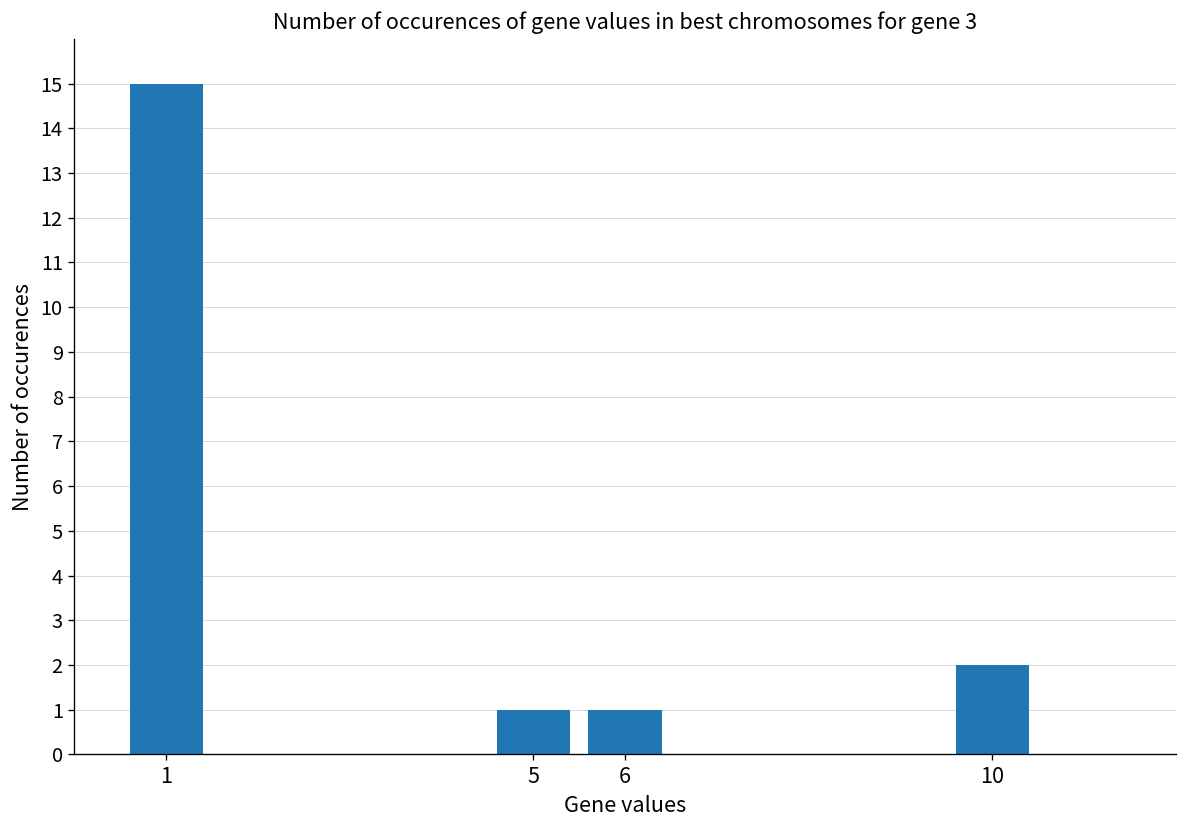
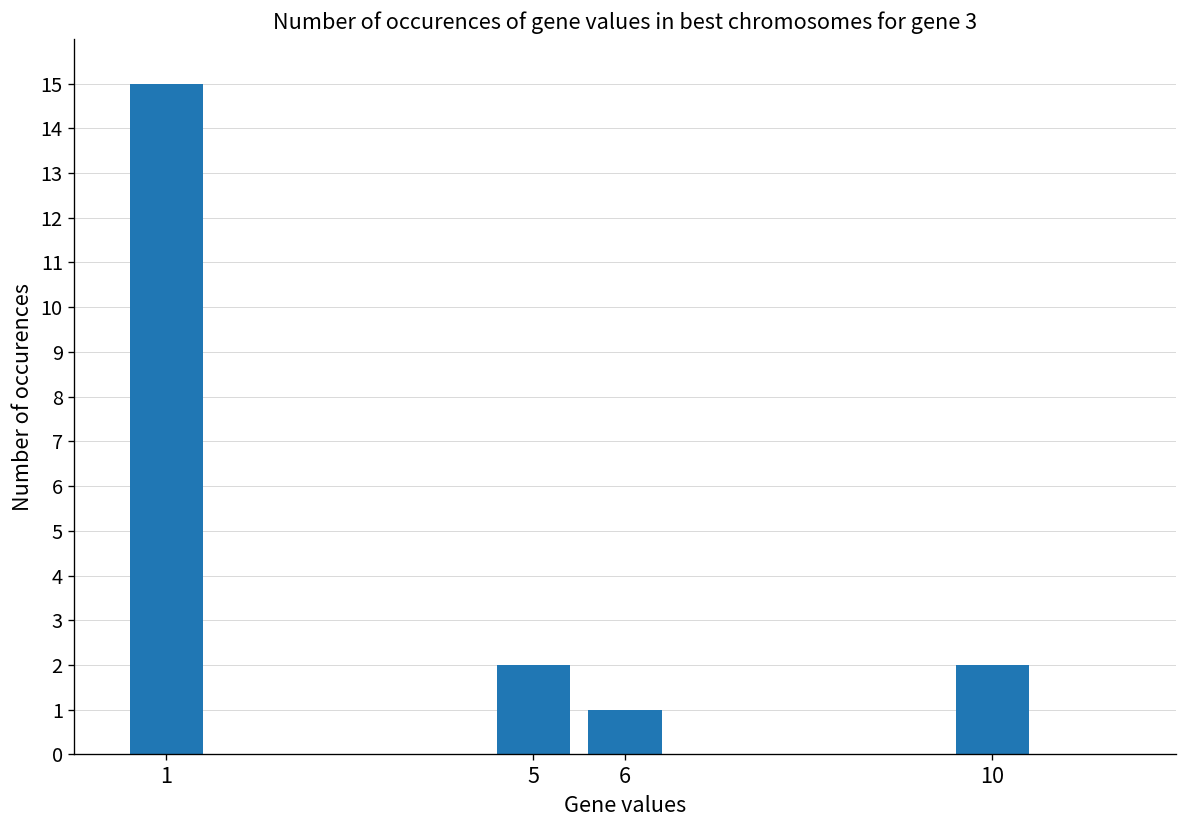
5: 1 -> 2
